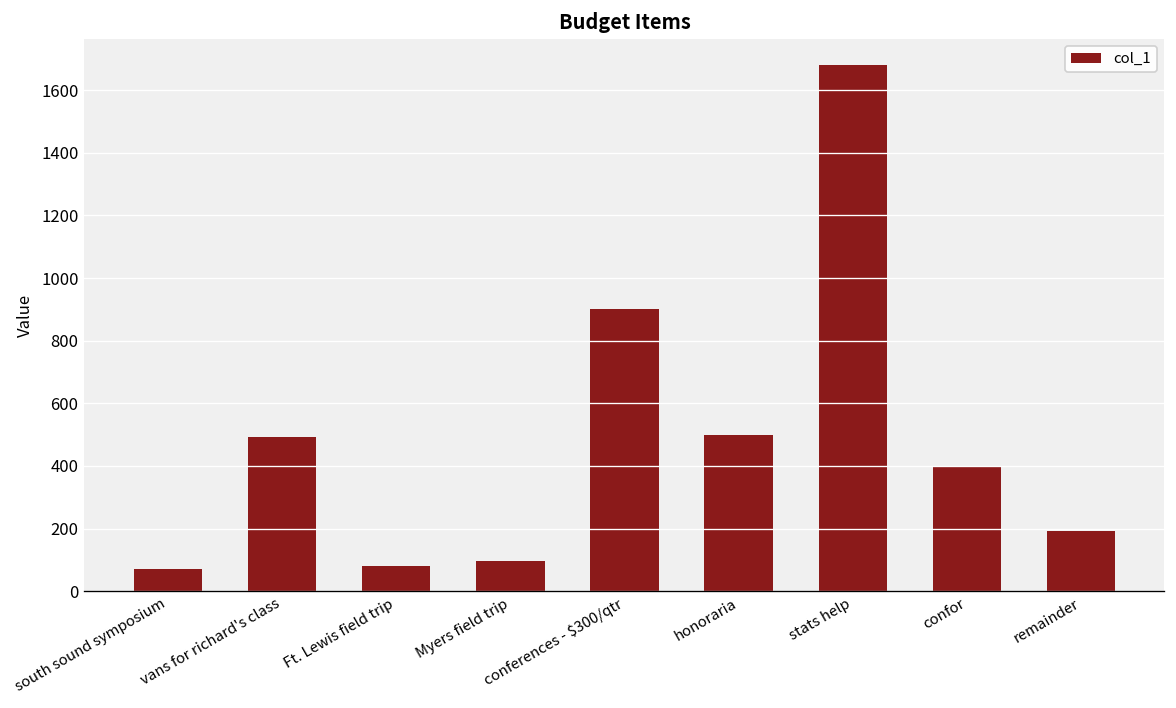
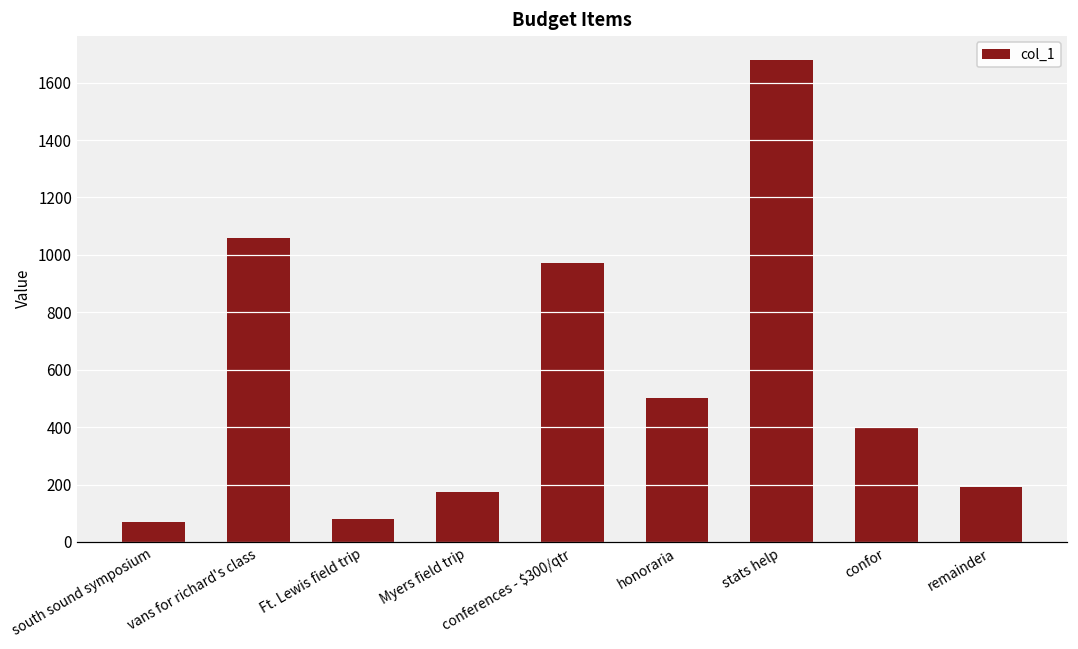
vans for richard's class: 490 -> 1060
Myers field trip: 100 -> 170
conferences - $300/qtr: 900 -> 970
